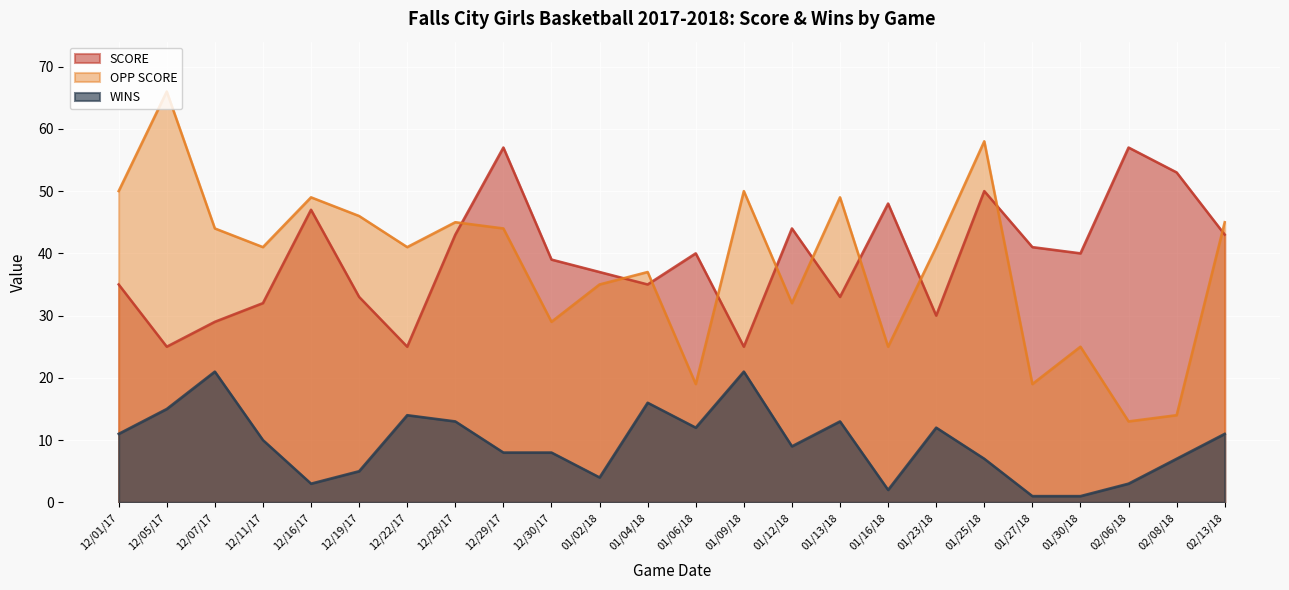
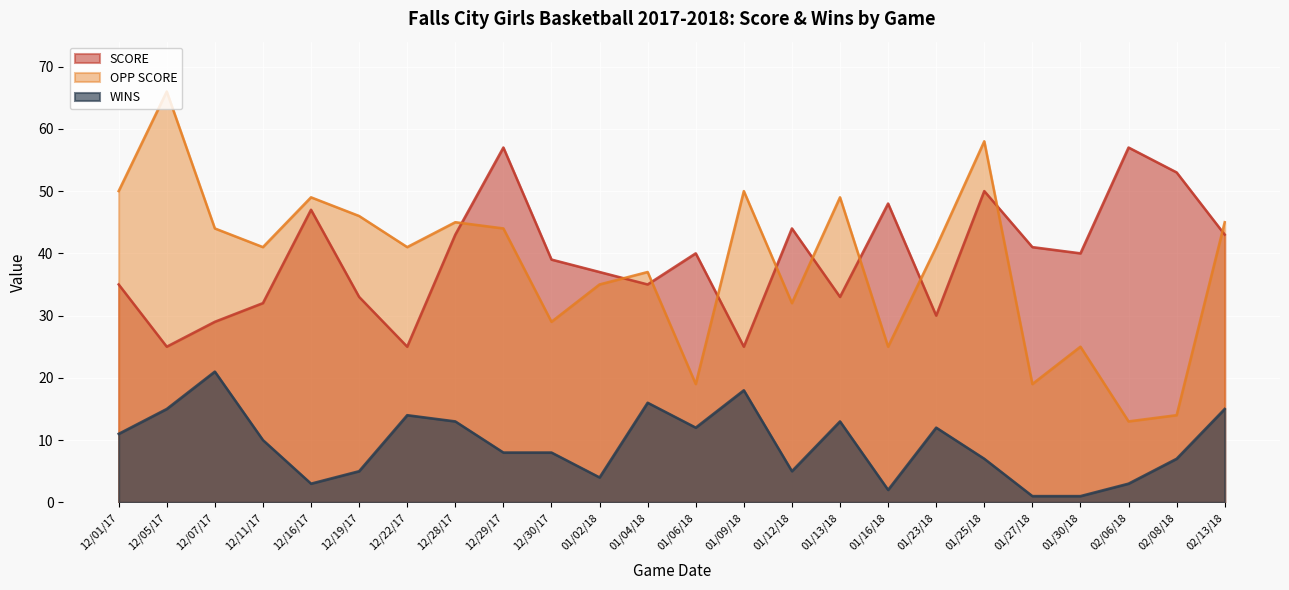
WINS, 01/09/18: 21 -> 18
WINS, 01/12/18: 9 -> 5
WINS, 02/13/18: 11 -> 15
